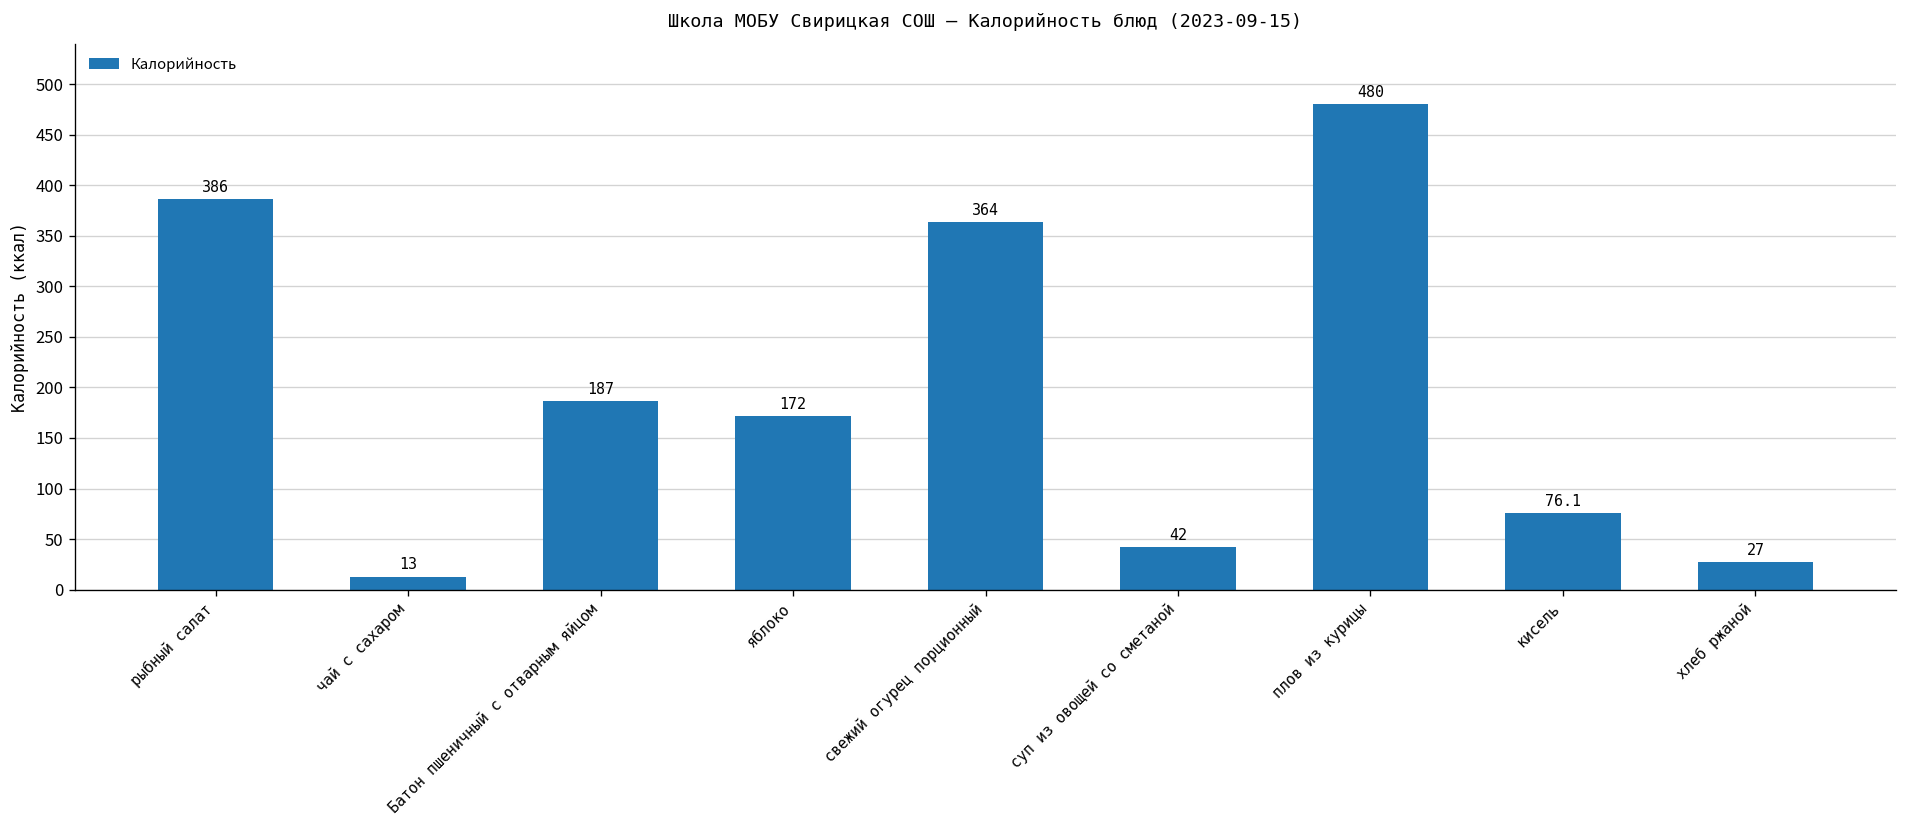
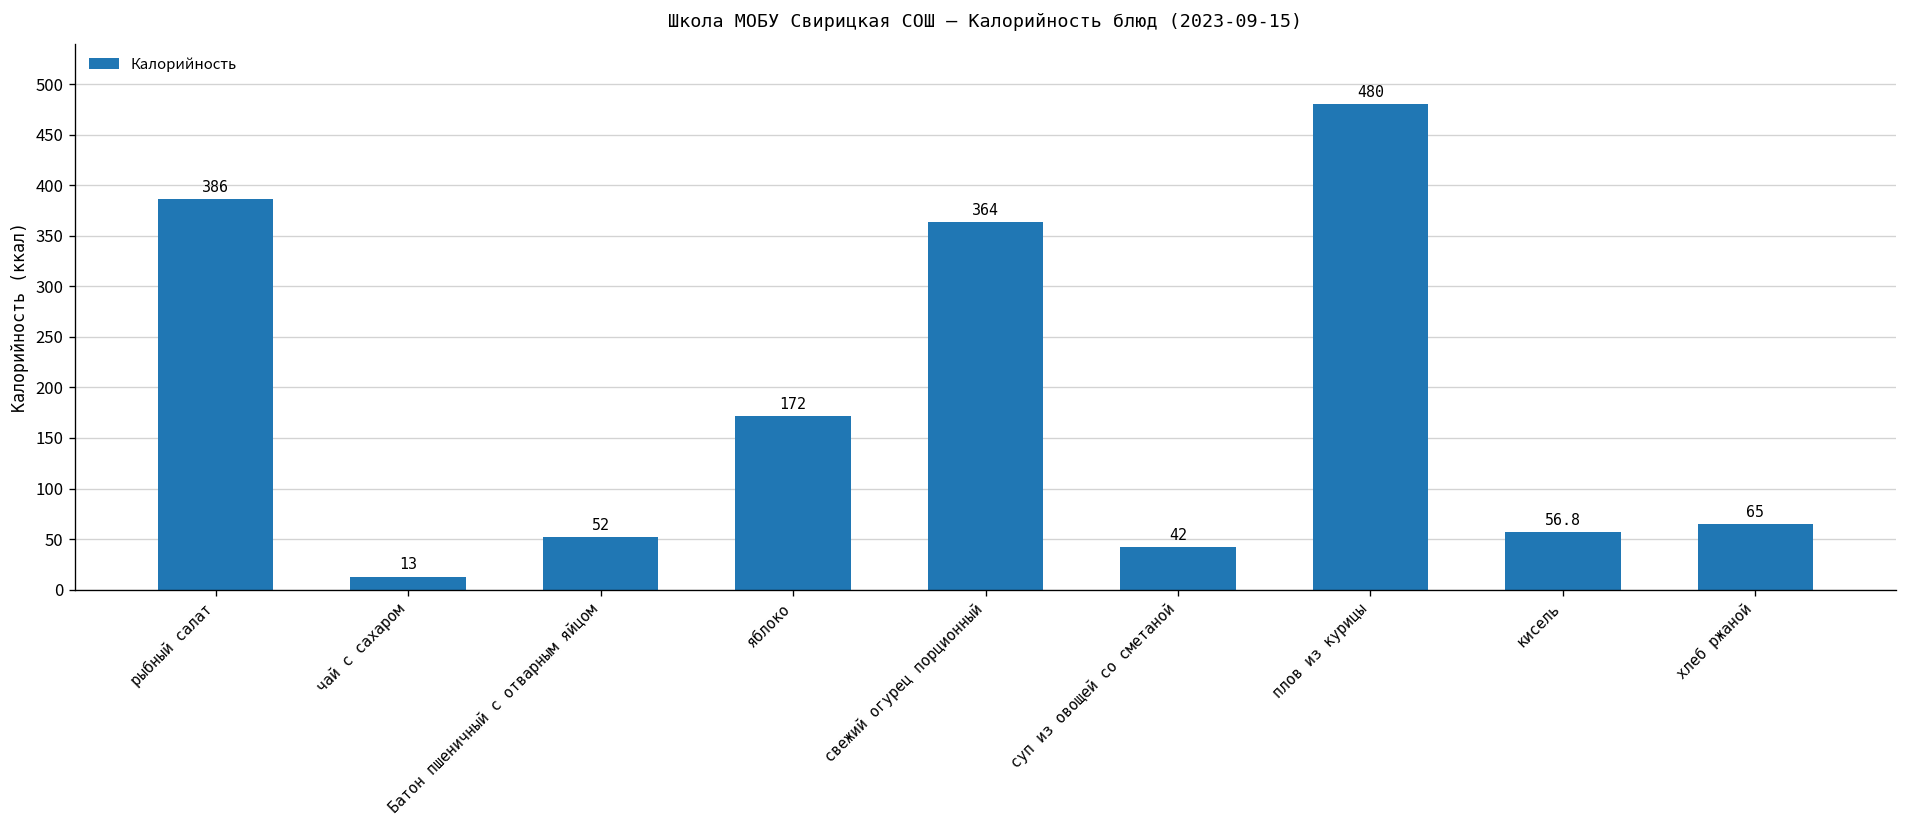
Батон пшеничный с отварным яйцом: 187 -> 52
кисель: 76.1 -> 56.8
хлеб ржаной: 27 -> 65
